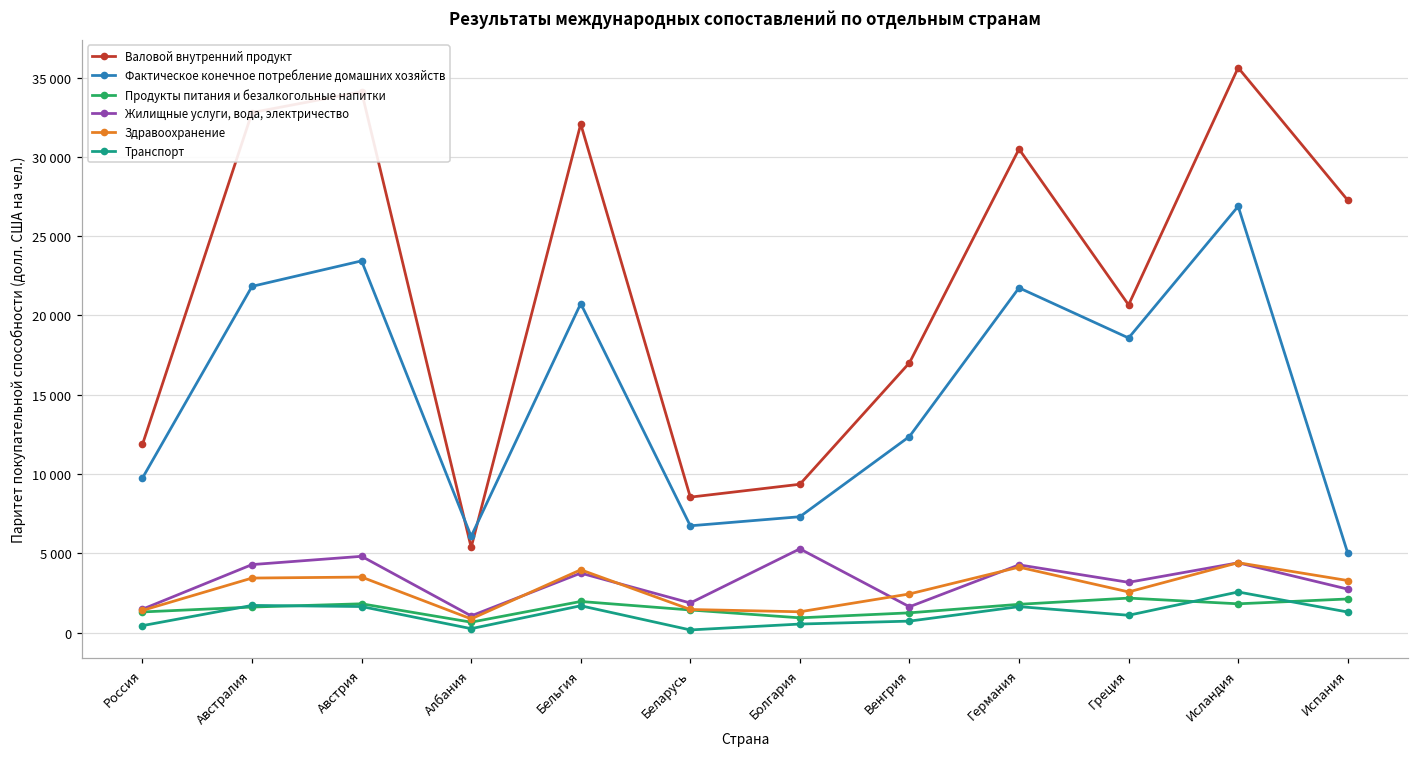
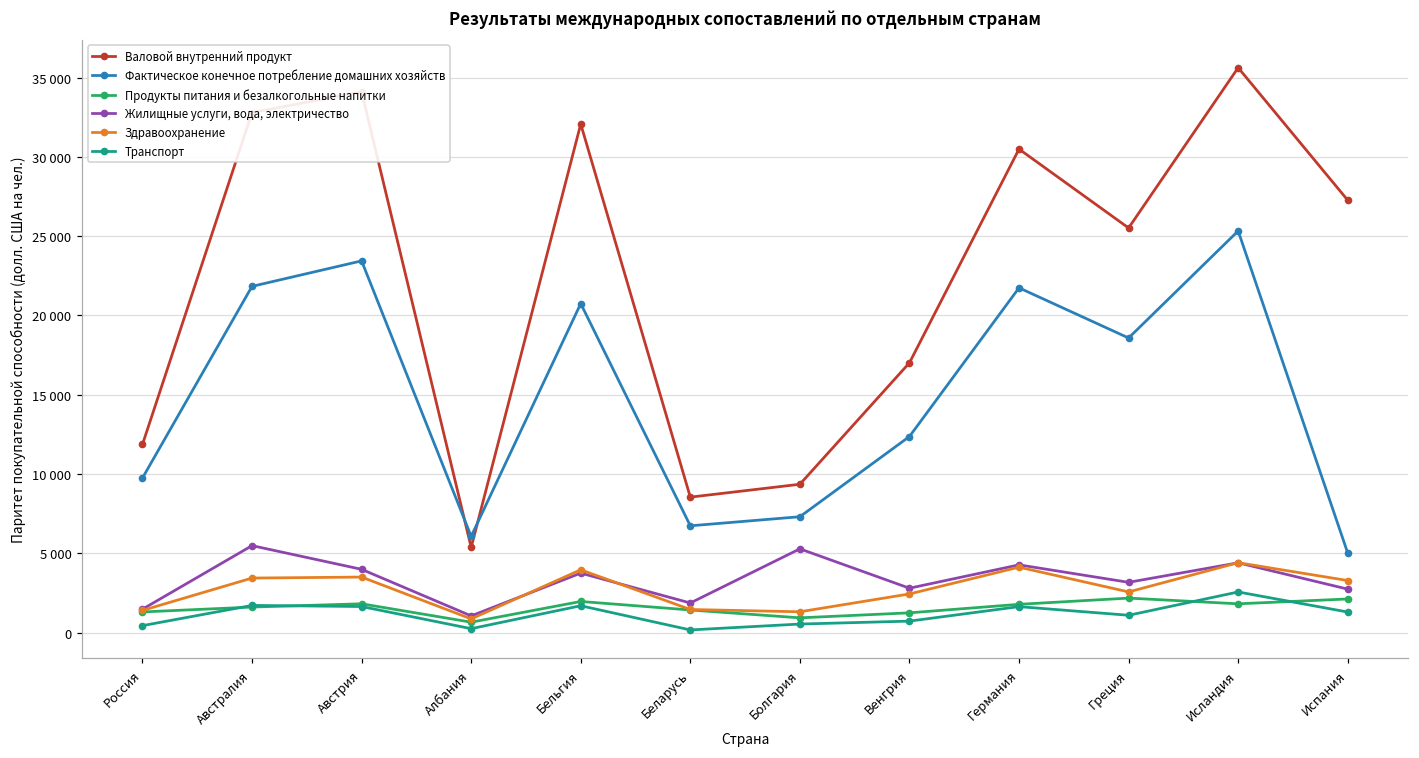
Жилищные услуги, вода, электричество, Австралия: 4300 -> 5500
Жилищные услуги, вода, электричество, Австрия: 4800 -> 4000
Жилищные услуги, вода, электричество, Венгрия: 1600 -> 2800
Валовой внутренний продукт, Греция: 20700 -> 25500
Фактическое конечное потребление домашних хозяйств, Исландия: 26900 -> 25300
